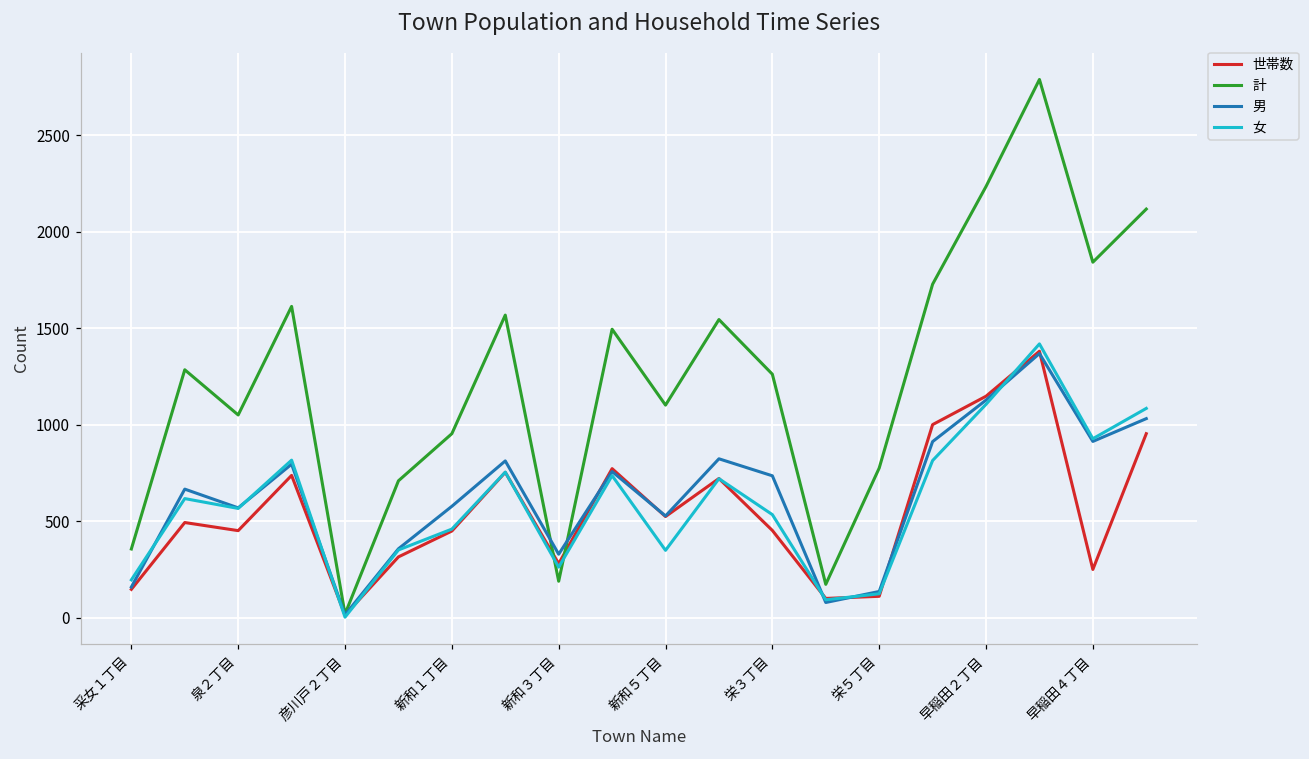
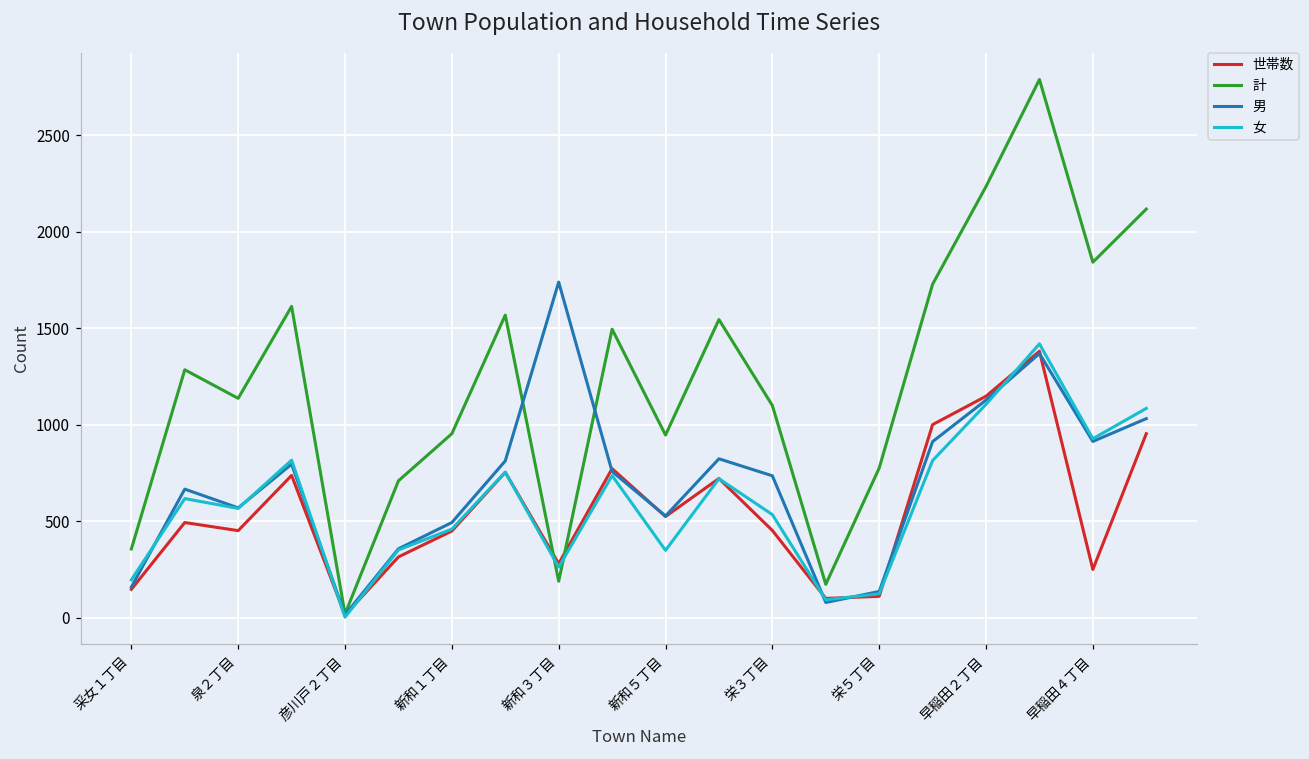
計, 泉２丁目: 1050 -> 1140
男, 新和１丁目: 580 -> 490
男, 新和３丁目: 330 -> 1740
計, 新和５丁目: 1100 -> 950
計, 栄３丁目: 1260 -> 1100
